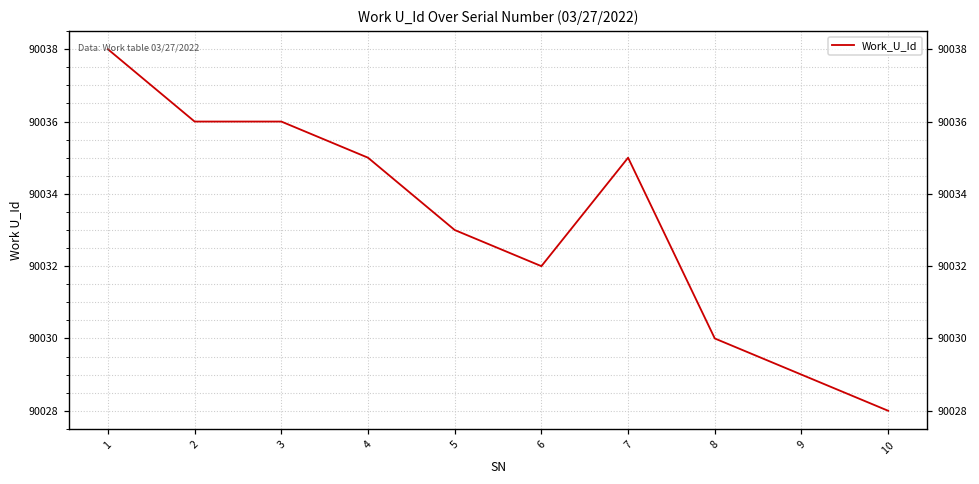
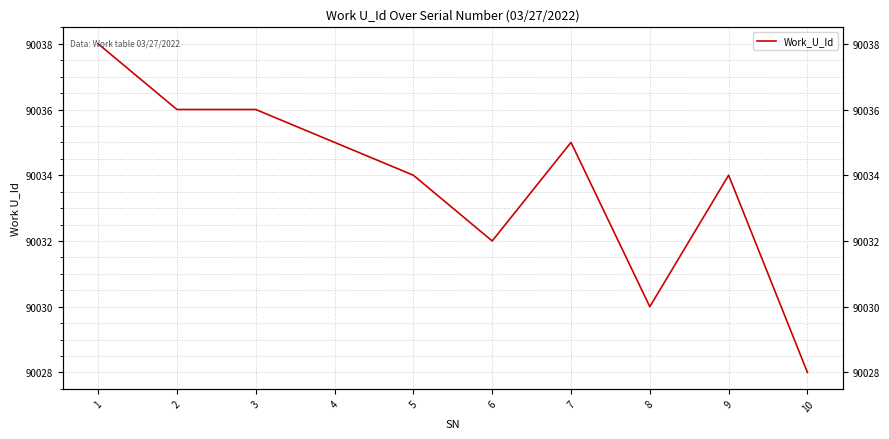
5: 90033 -> 90034
9: 90029 -> 90034
